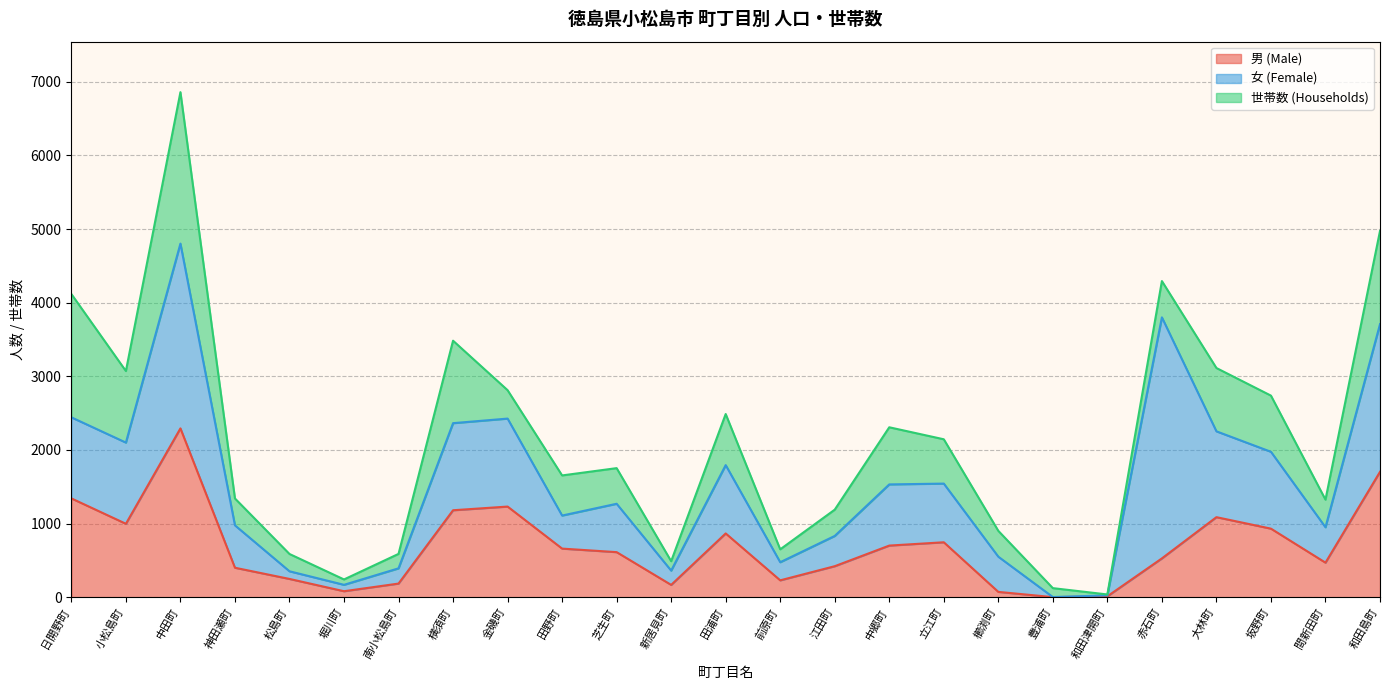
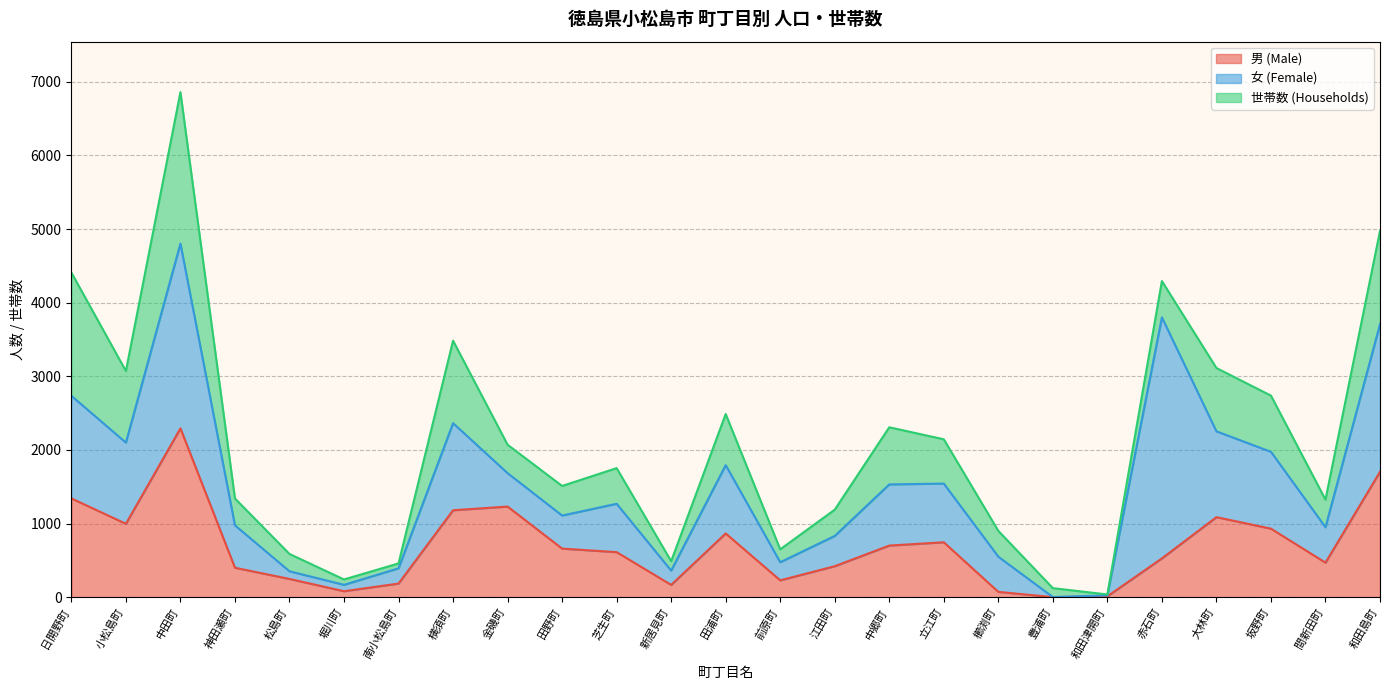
女 (Female), 日開野町: 1100 -> 1400
世帯数 (Households), 南小松島町: 200 -> 100
女 (Female), 金磯町: 1200 -> 500
世帯数 (Households), 田野町: 500 -> 400
